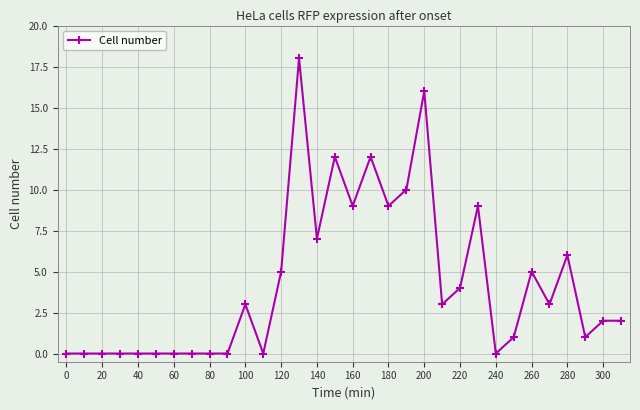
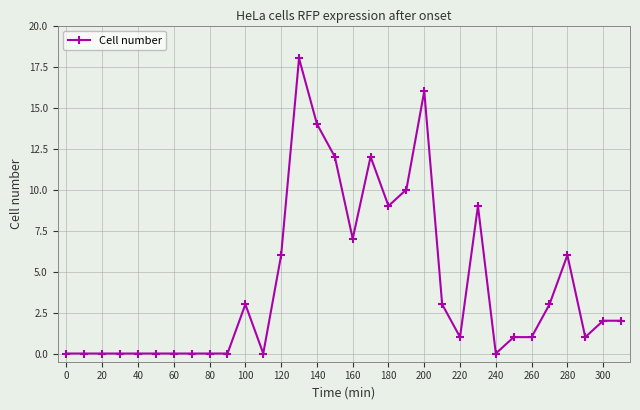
120: 5 -> 6
140: 7 -> 14
160: 9 -> 7
220: 4 -> 1
260: 5 -> 1
